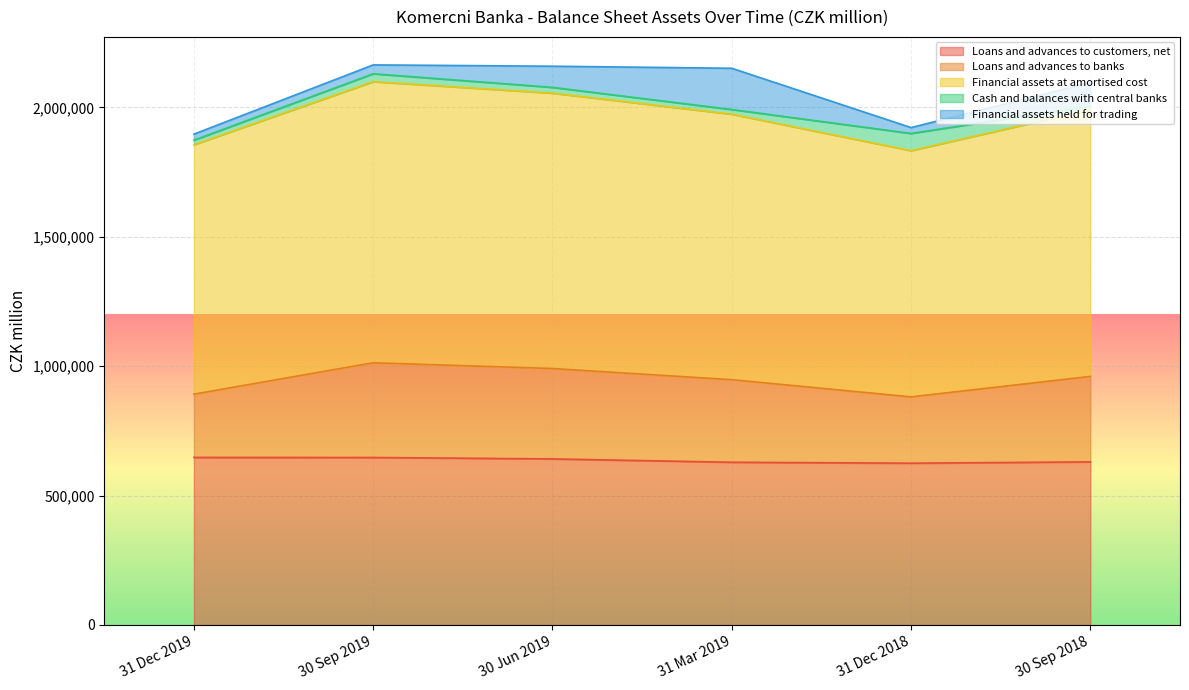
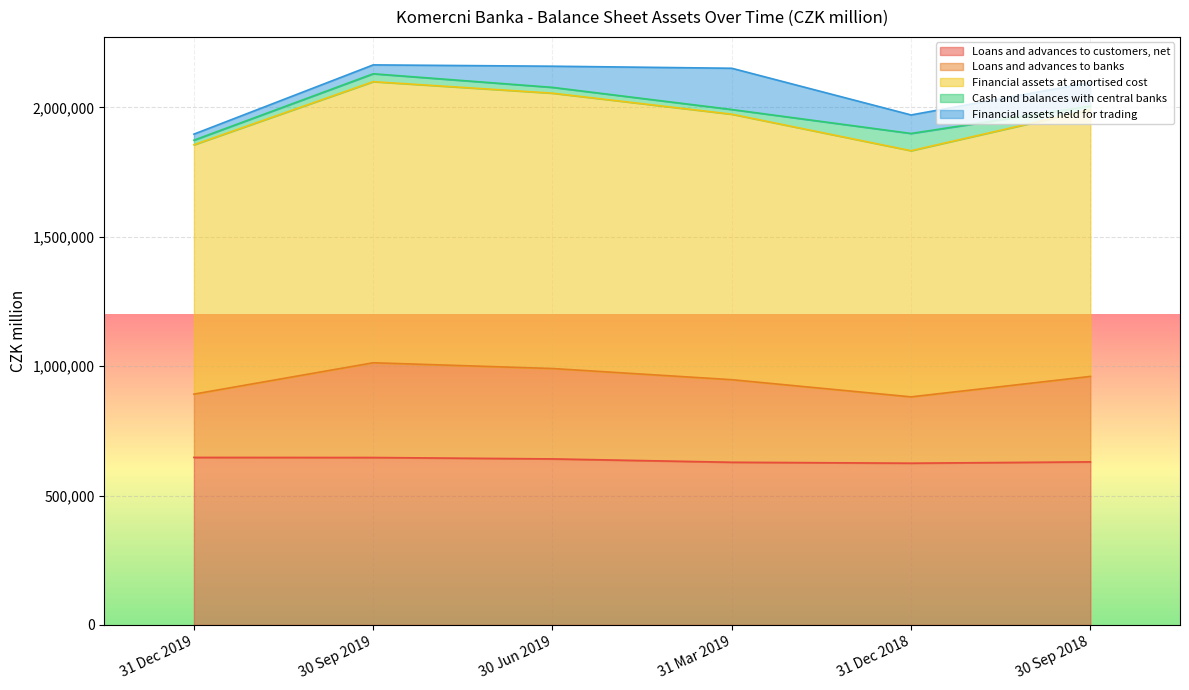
Financial assets held for trading, 31 Dec 2018: 20,000 -> 70,000
